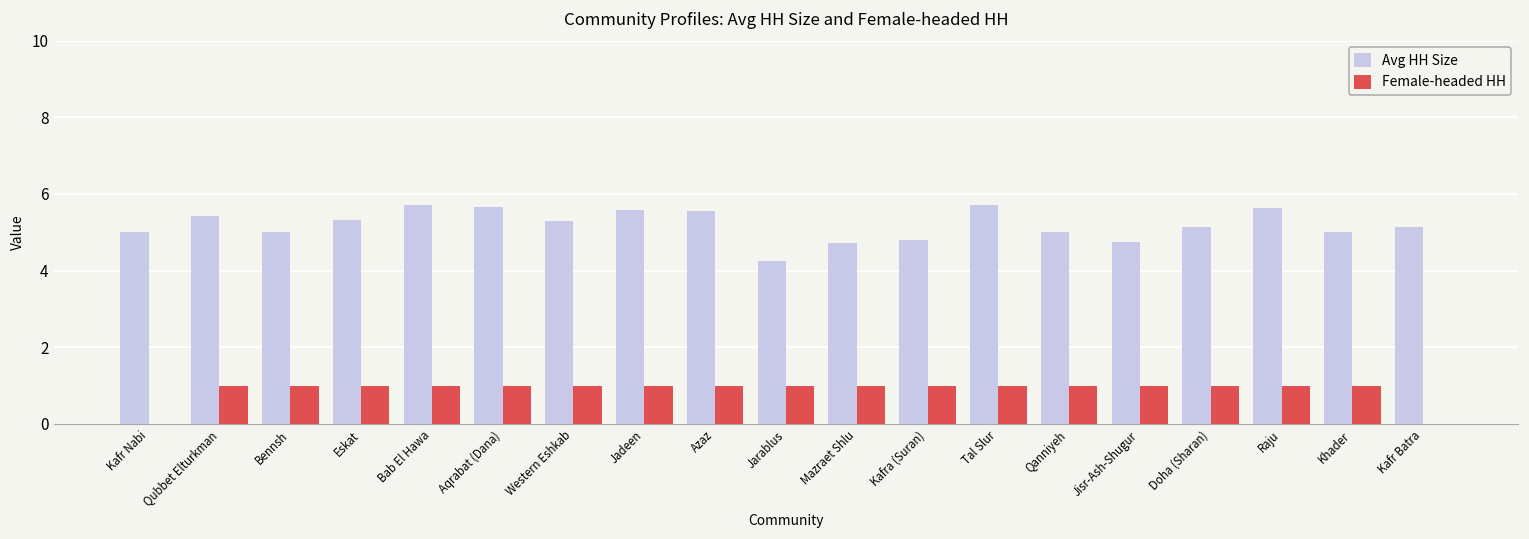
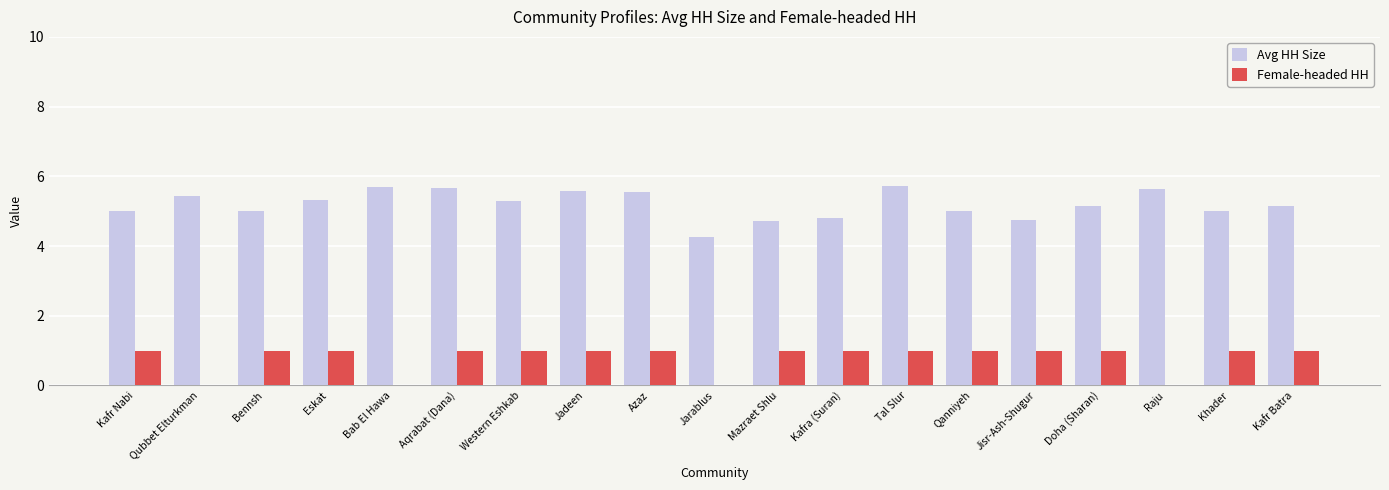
Female-headed HH, Kafr Nabi: 0 -> 1
Female-headed HH, Qubbet Elturkman: 1 -> 0
Female-headed HH, Bab El Hawa: 1 -> 0
Female-headed HH, Jarablus: 1 -> 0
Female-headed HH, Raju: 1 -> 0
Female-headed HH, Kafr Batra: 0 -> 1
